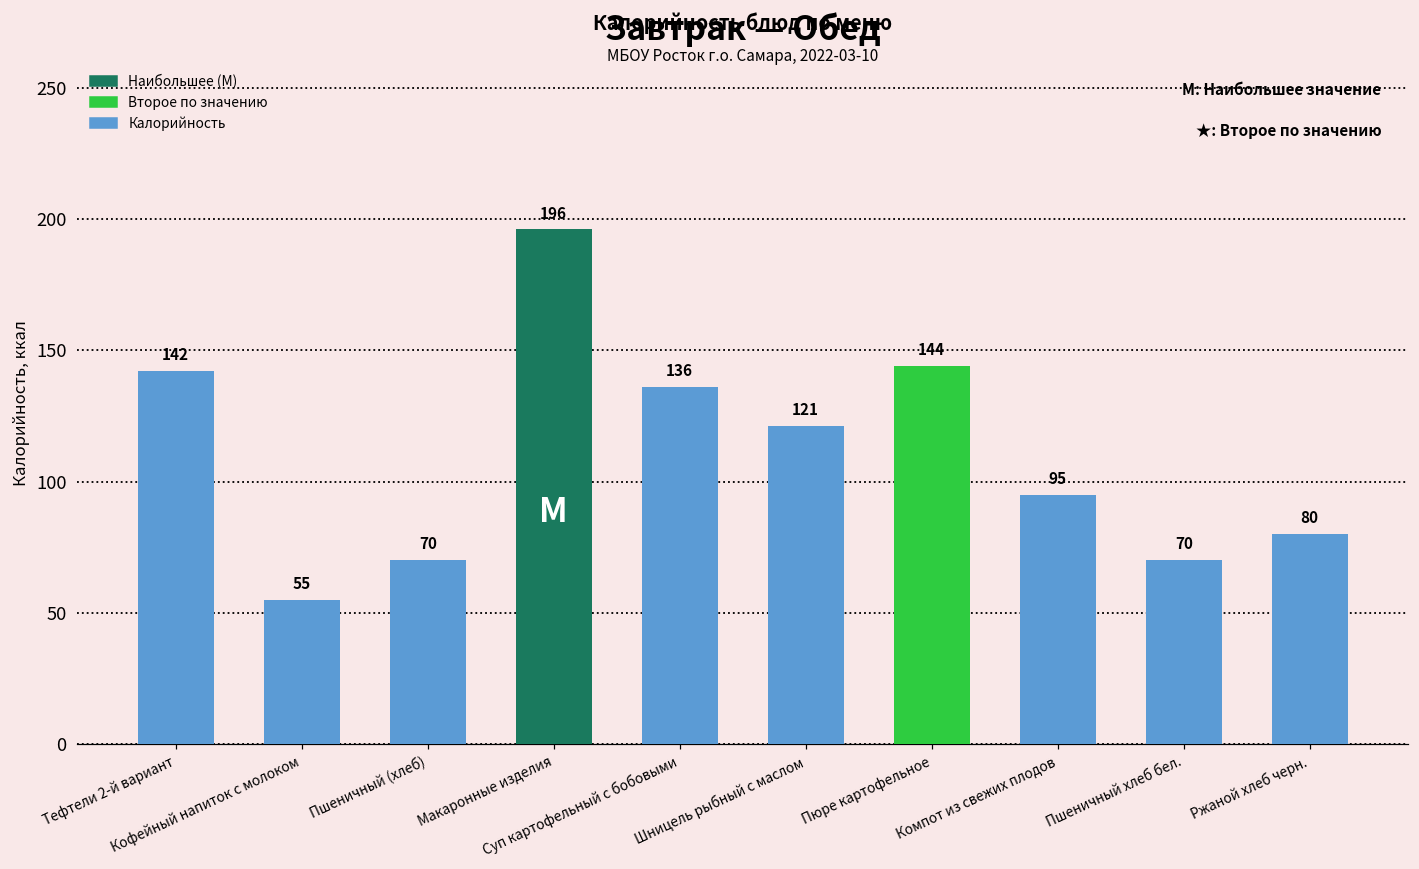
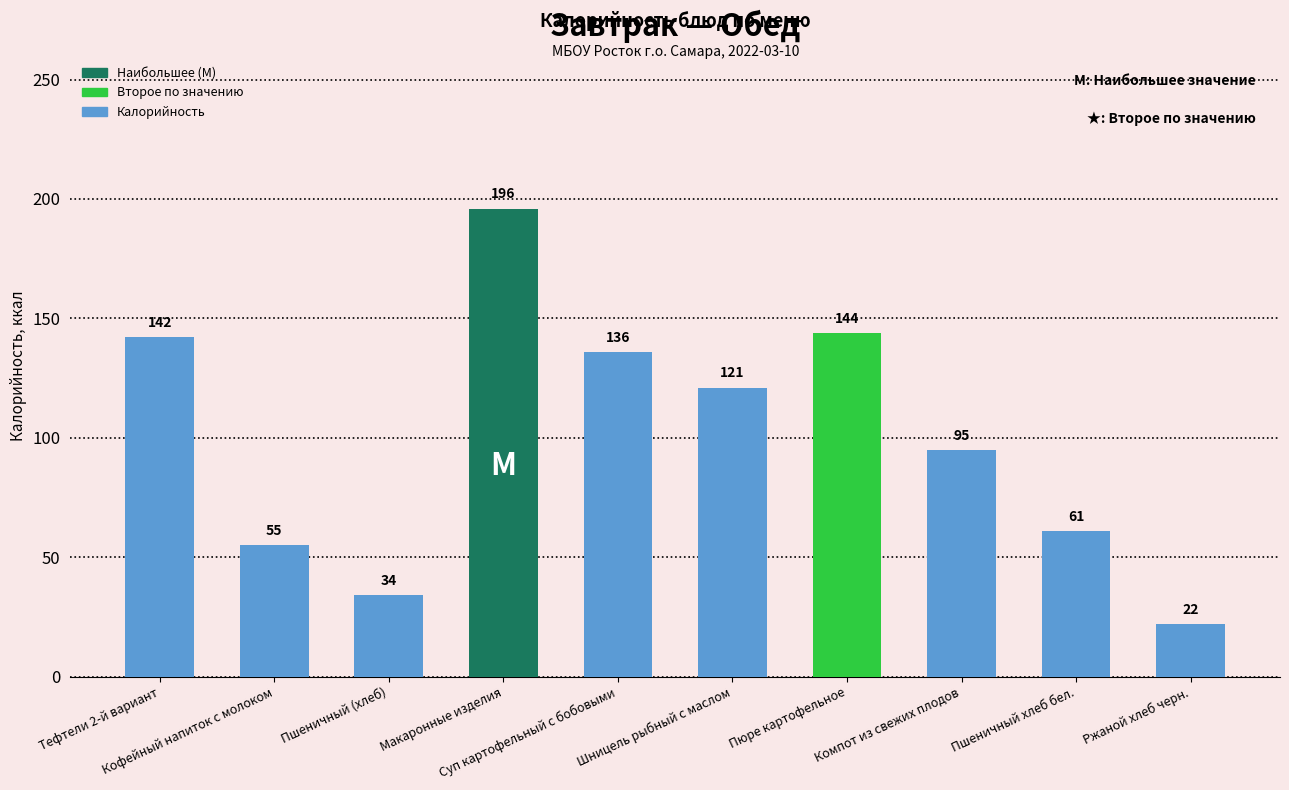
Пшеничный (хлеб): 70 -> 34
Пшеничный хлеб бел.: 70 -> 61
Ржаной хлеб черн.: 80 -> 22
